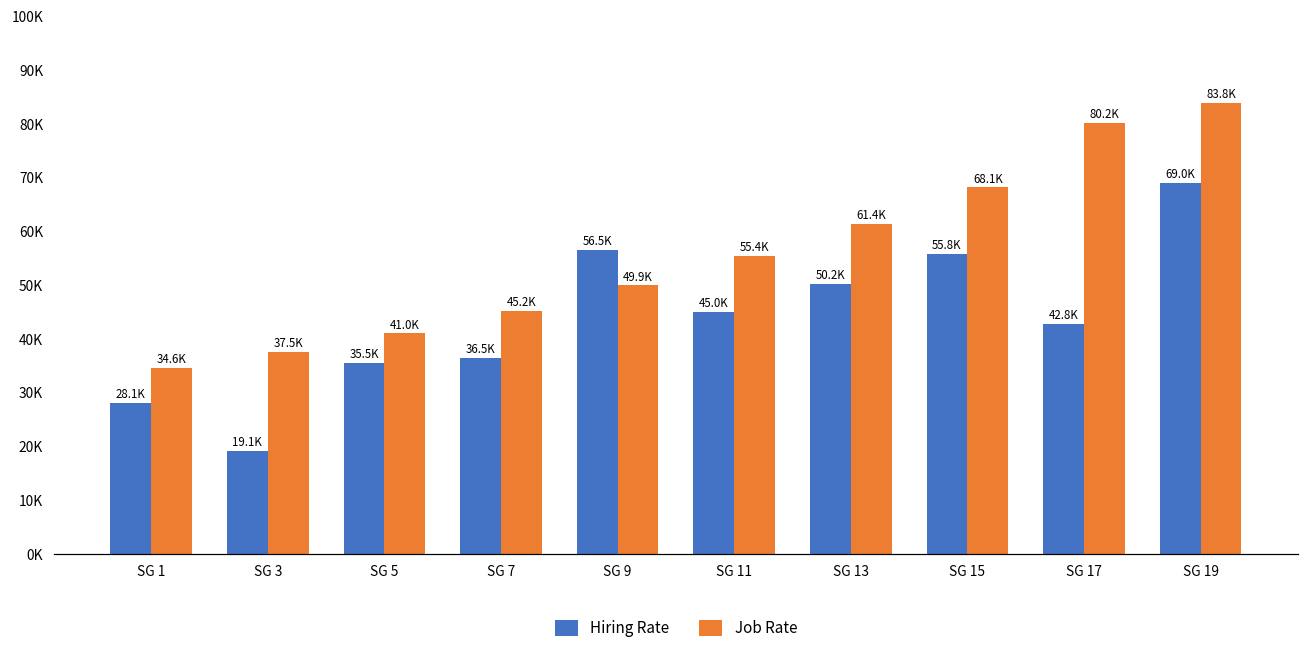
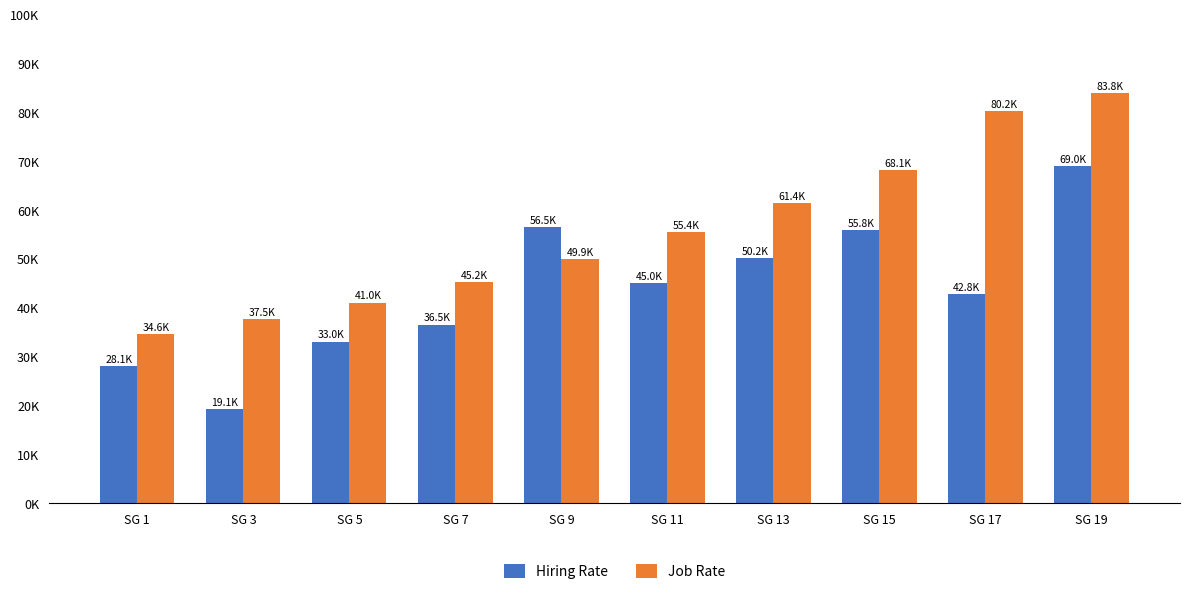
Hiring Rate, SG 5: 35.5K -> 33.0K
